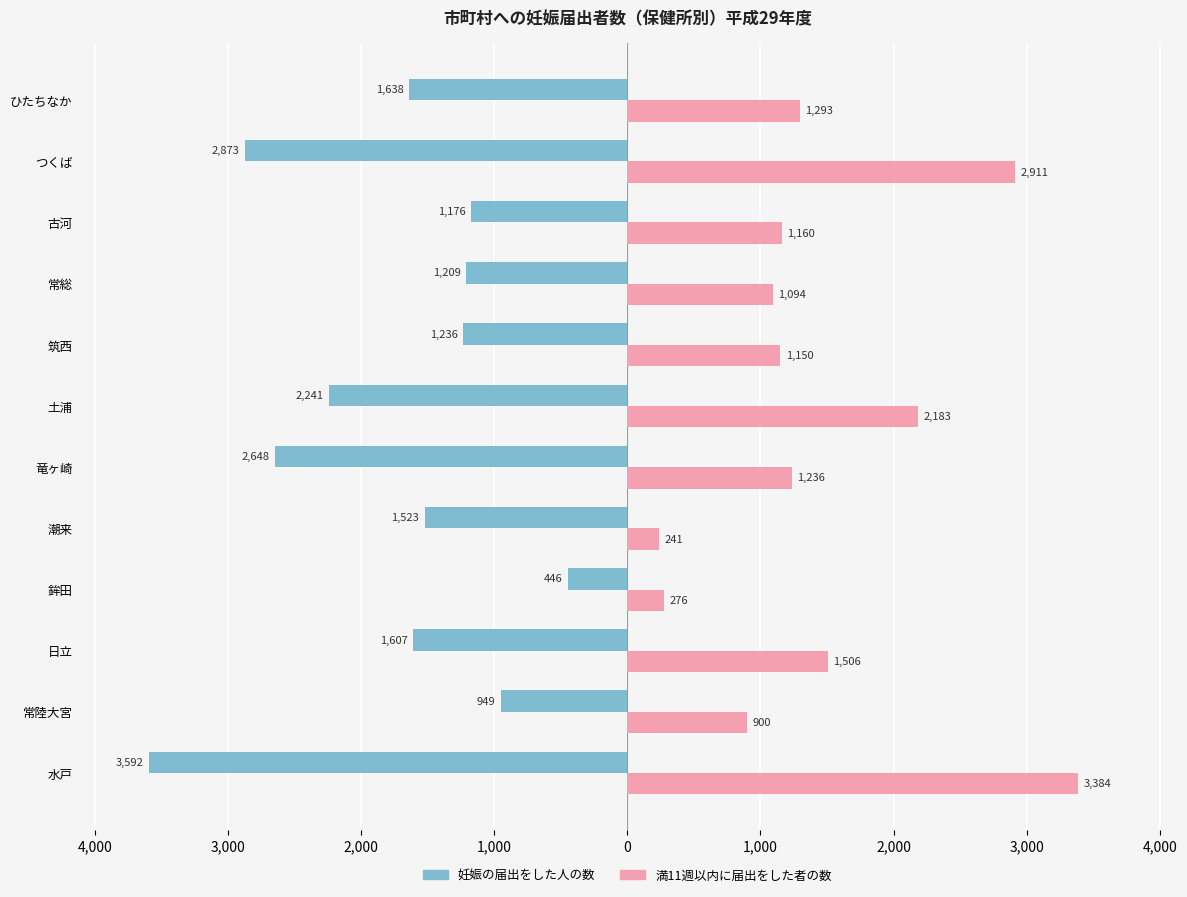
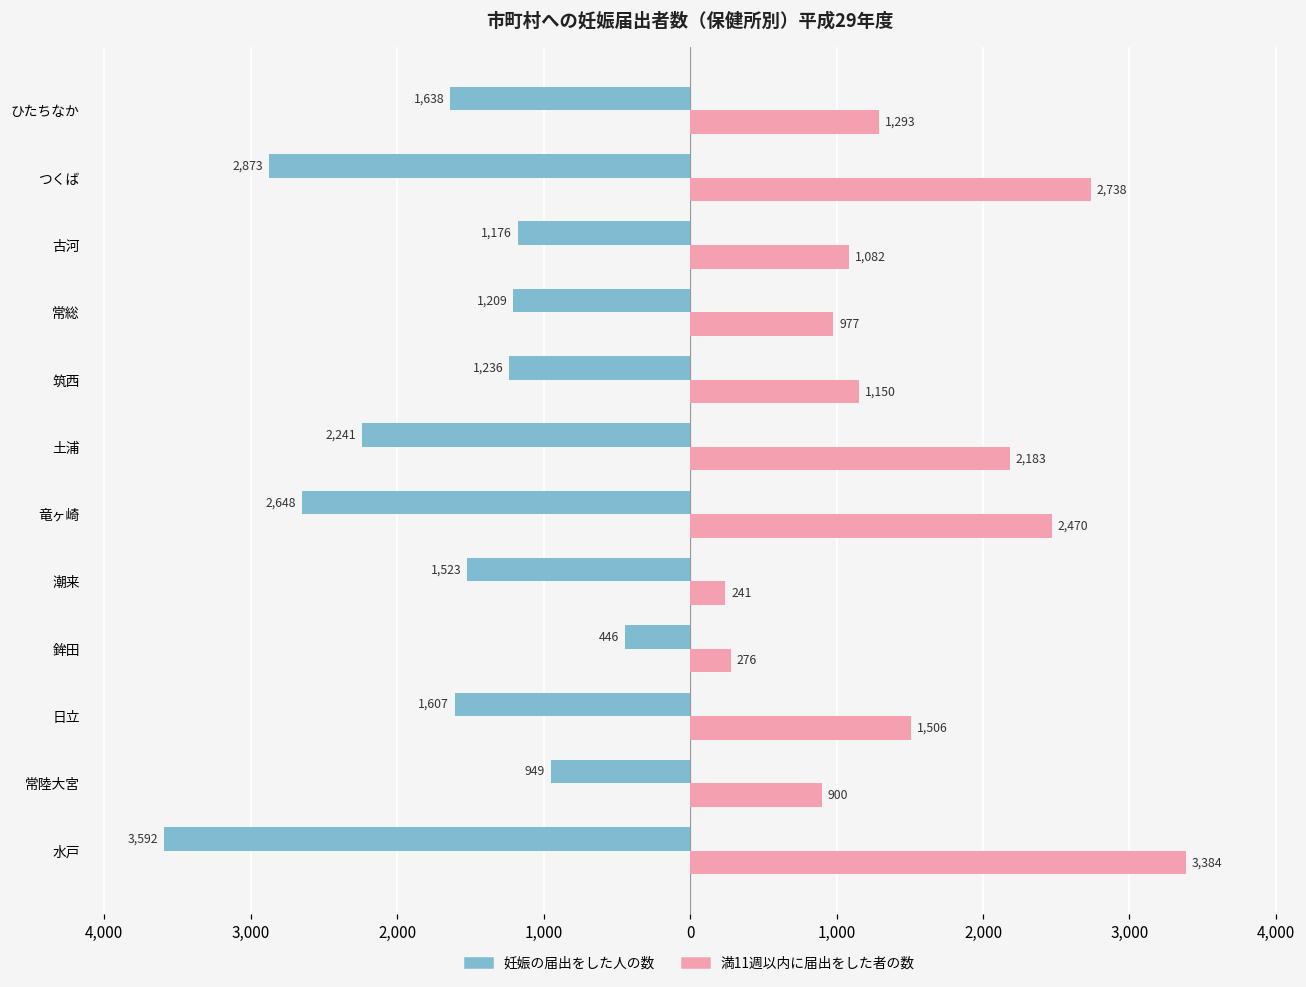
満11週以内に届出をした者の数, つくば: 2,911 -> 2,738
満11週以内に届出をした者の数, 古河: 1,160 -> 1,082
満11週以内に届出をした者の数, 常総: 1,094 -> 977
満11週以内に届出をした者の数, 竜ヶ崎: 1,236 -> 2,470
